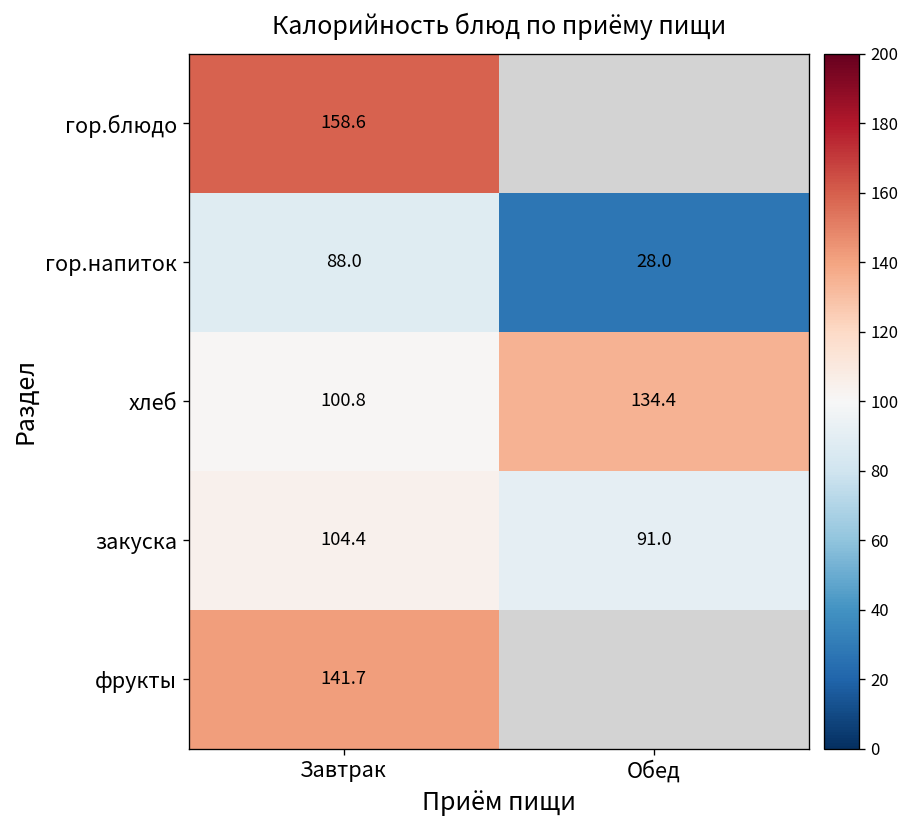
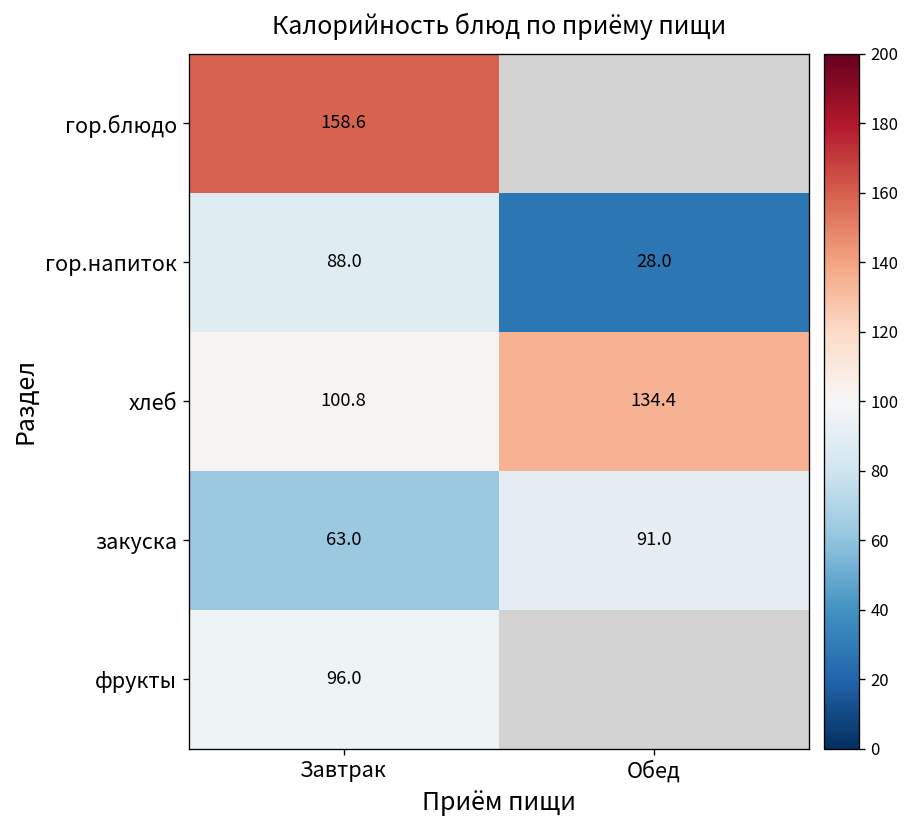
закуска, Завтрак: 104.4 -> 63.0
фрукты, Завтрак: 141.7 -> 96.0
